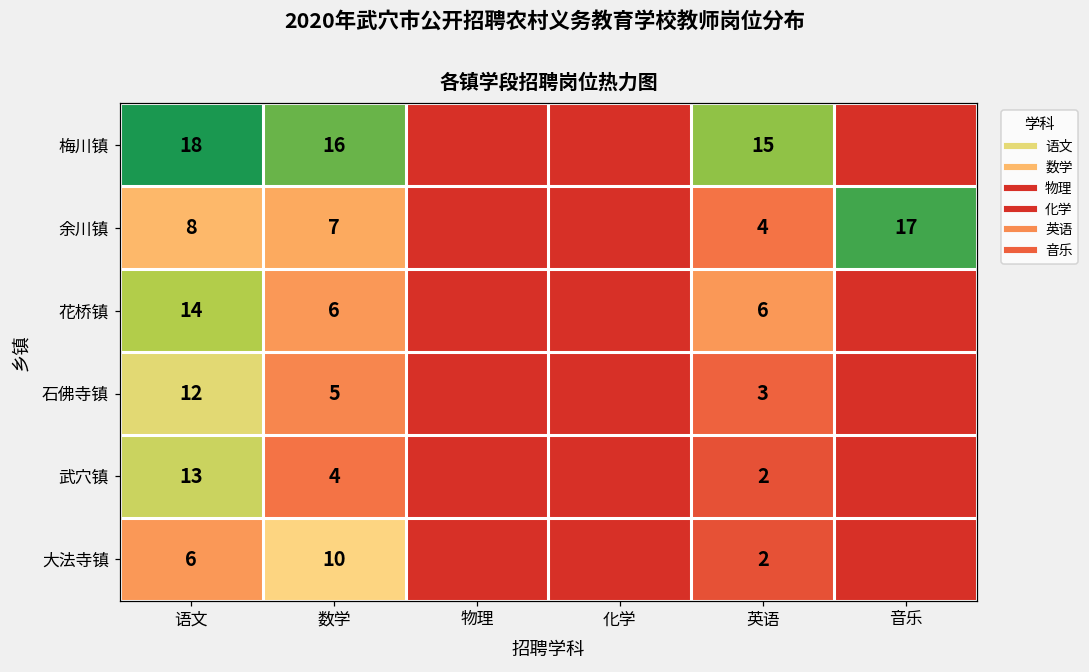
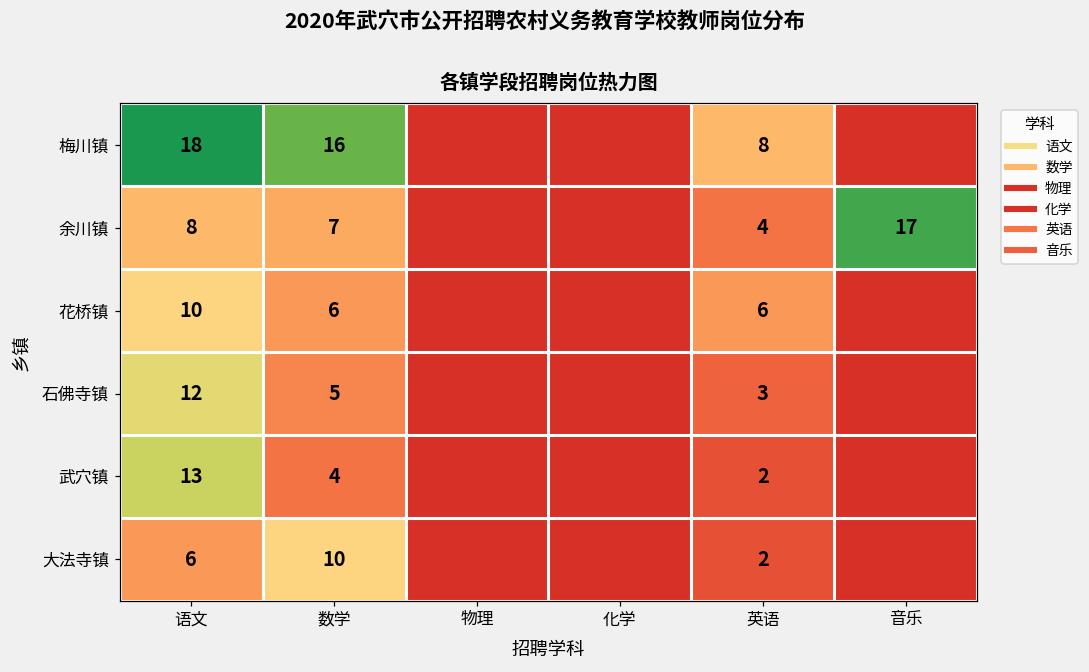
梅川镇, 英语: 15 -> 8
花桥镇, 语文: 14 -> 10
